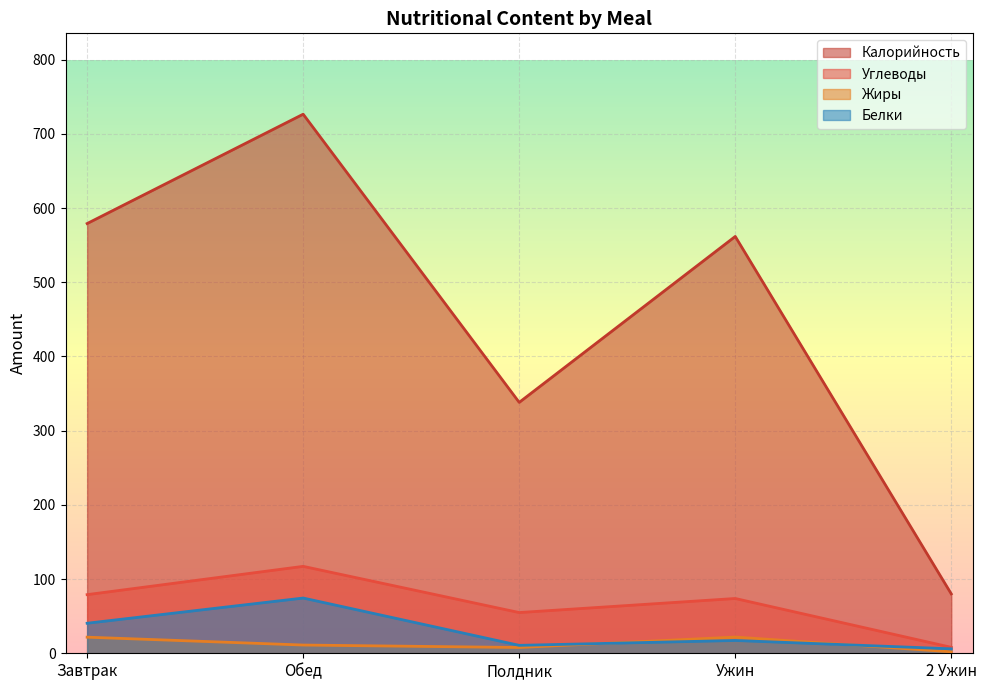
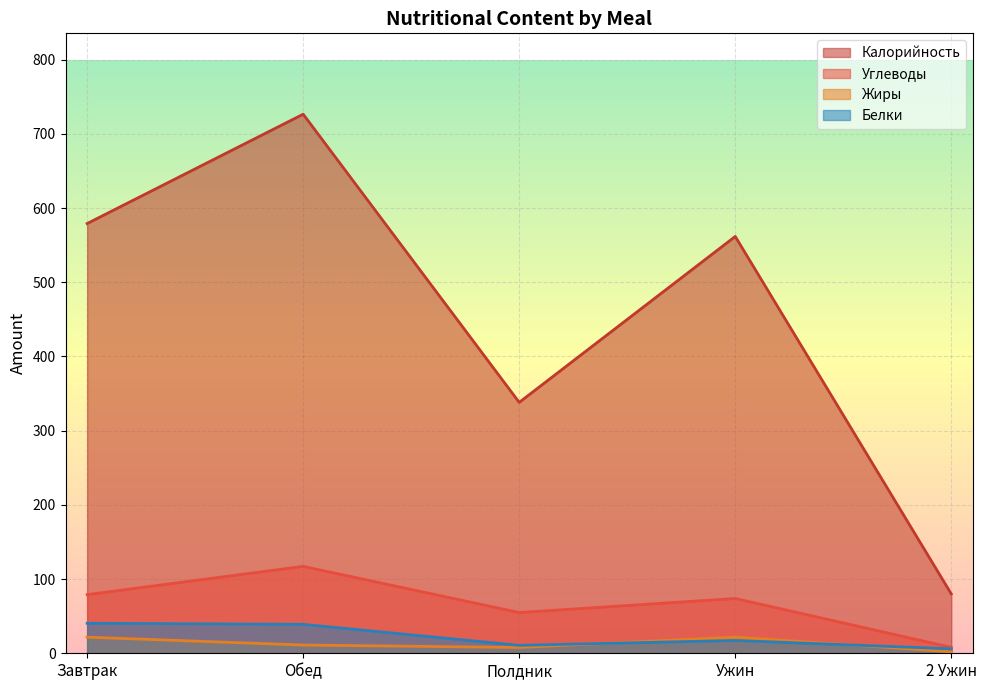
Белки, Обед: 70 -> 40
